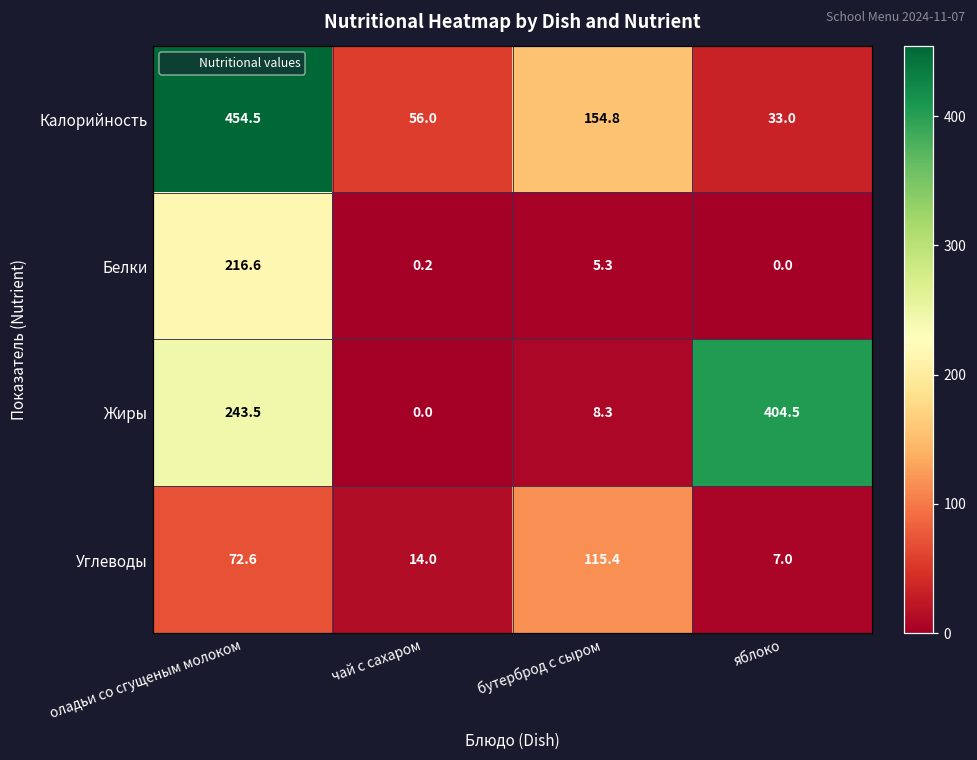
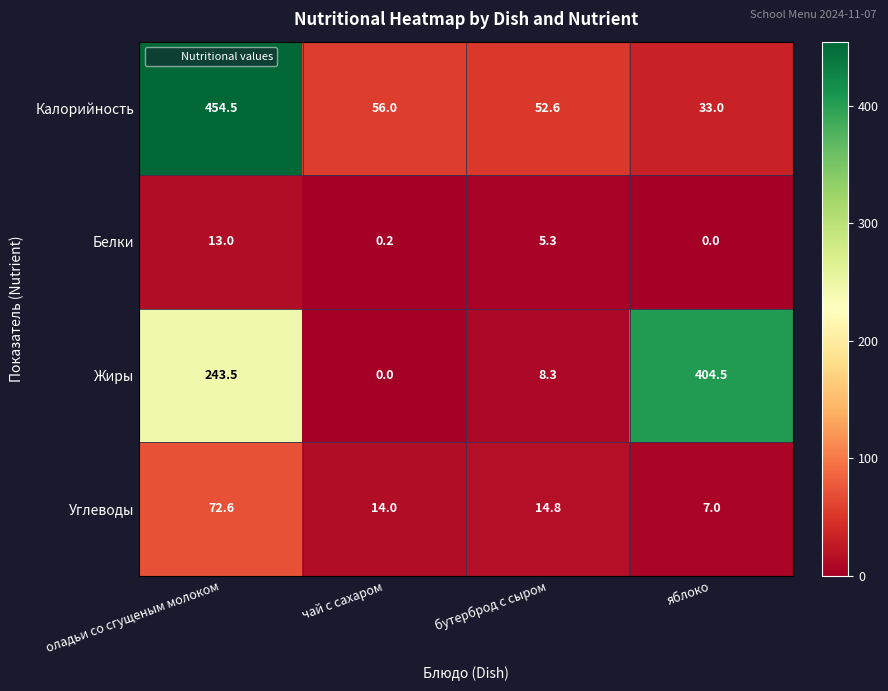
Калорийность, бутерброд с сыром: 154.8 -> 52.6
Белки, оладьи со сгущеным молоком: 216.6 -> 13.0
Углеводы, бутерброд с сыром: 115.4 -> 14.8
